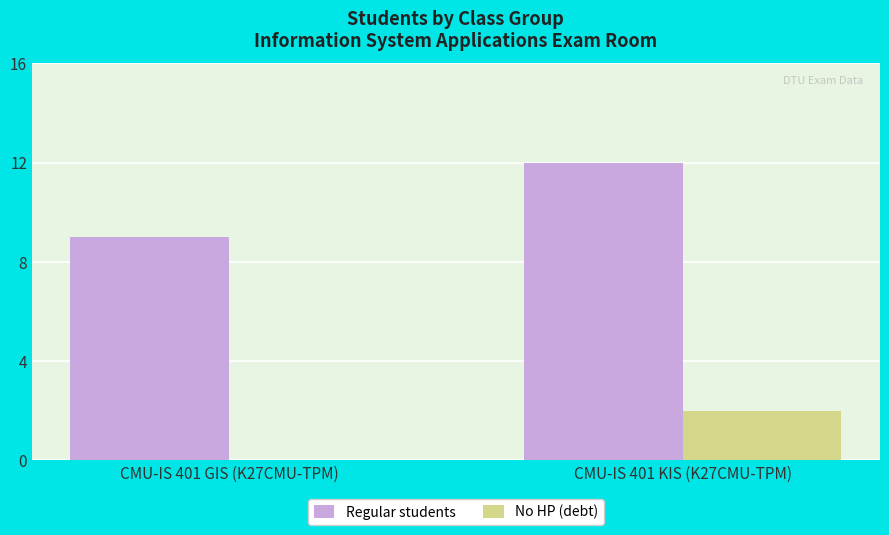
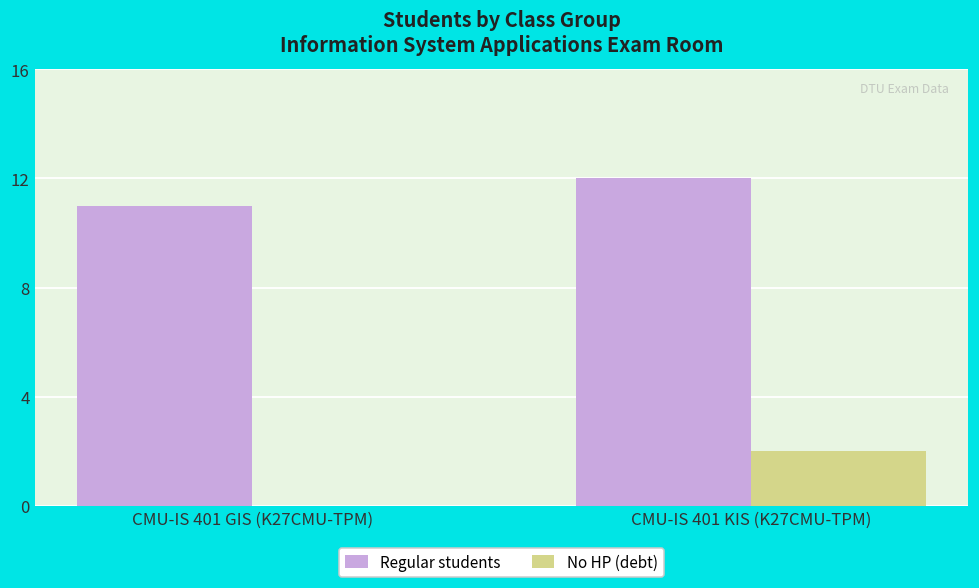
Regular students, CMU-IS 401 GIS (K27CMU-TPM): 9 -> 11
